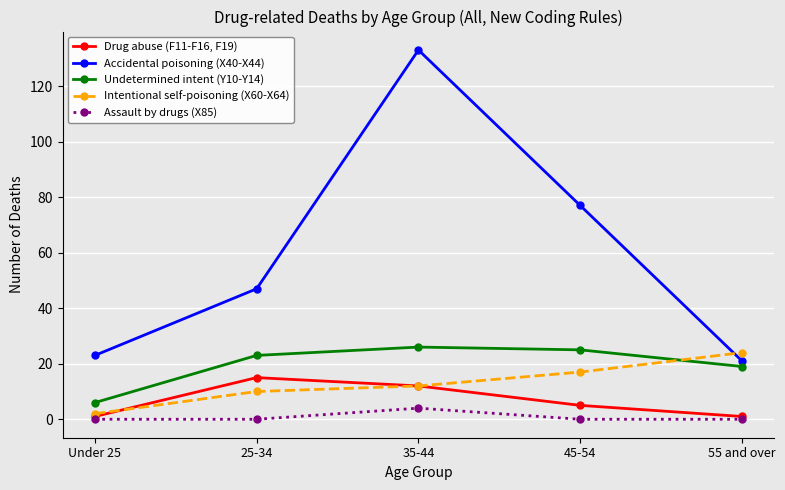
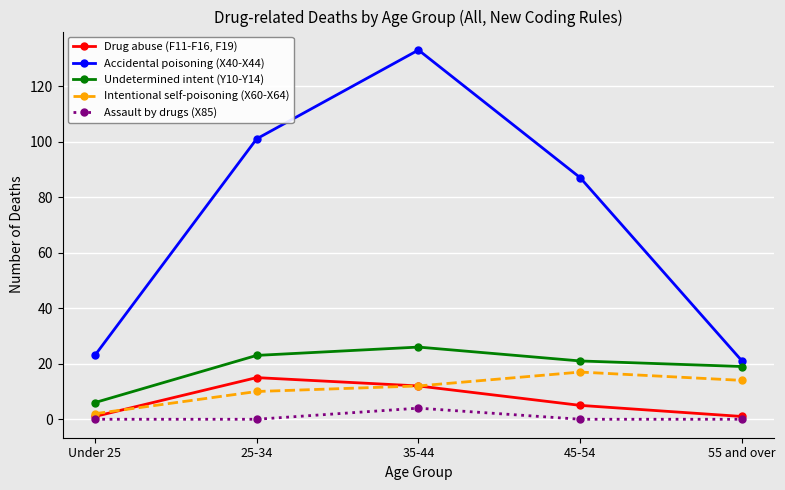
Accidental poisoning (X40-X44), 25-34: 47 -> 101
Accidental poisoning (X40-X44), 45-54: 77 -> 87
Undetermined intent (Y10-Y14), 45-54: 25 -> 21
Intentional self-poisoning (X60-X64), 55 and over: 24 -> 14
